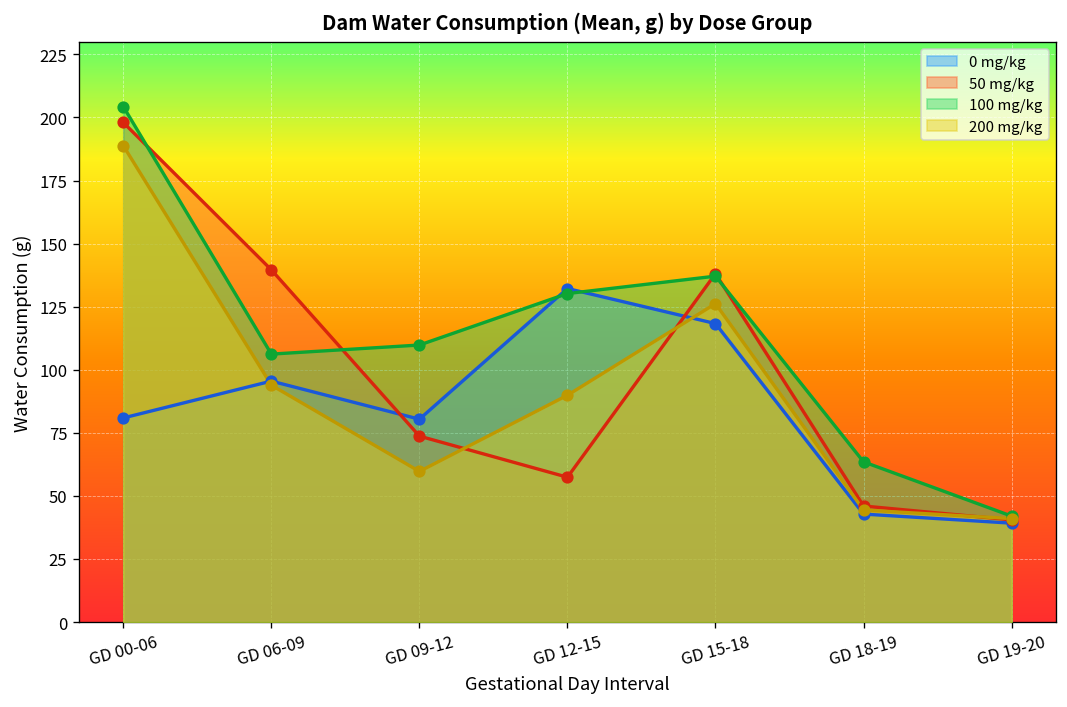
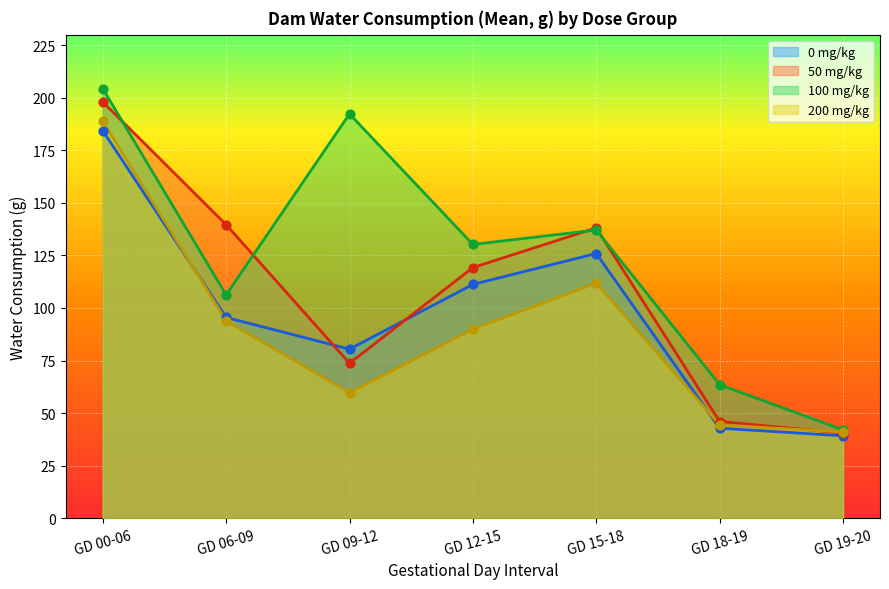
0 mg/kg, GD 00-06: 81 -> 184
100 mg/kg, GD 09-12: 110 -> 192
0 mg/kg, GD 12-15: 132 -> 111
50 mg/kg, GD 12-15: 57 -> 119
0 mg/kg, GD 15-18: 118 -> 126
200 mg/kg, GD 15-18: 126 -> 112
